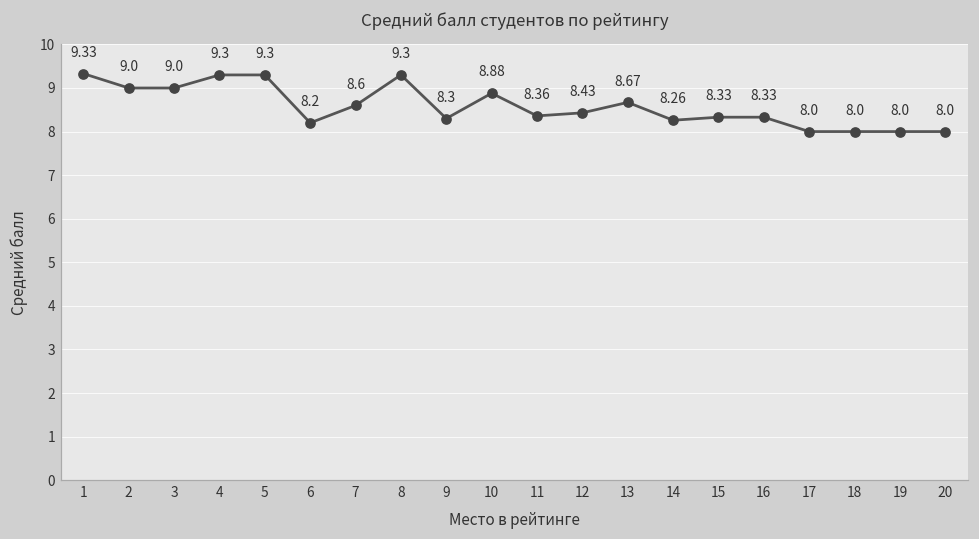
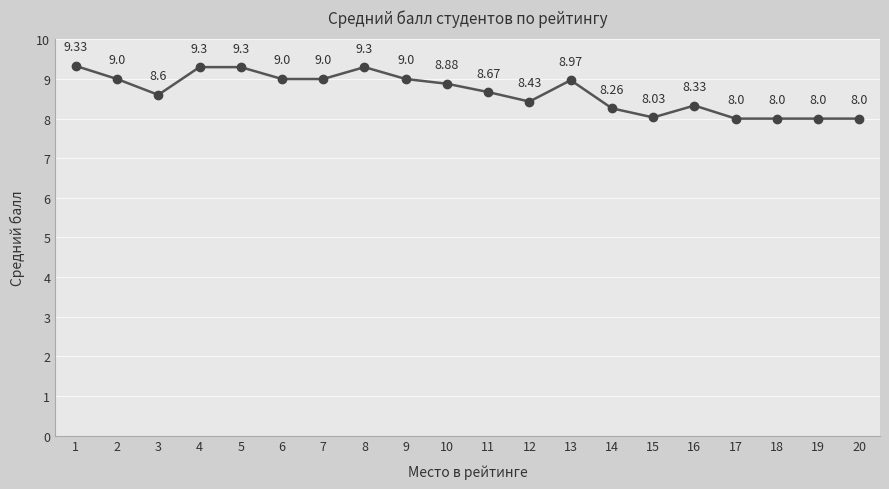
3: 9.0 -> 8.6
6: 8.2 -> 9.0
7: 8.6 -> 9.0
9: 8.3 -> 9.0
11: 8.36 -> 8.67
13: 8.67 -> 8.97
15: 8.33 -> 8.03
